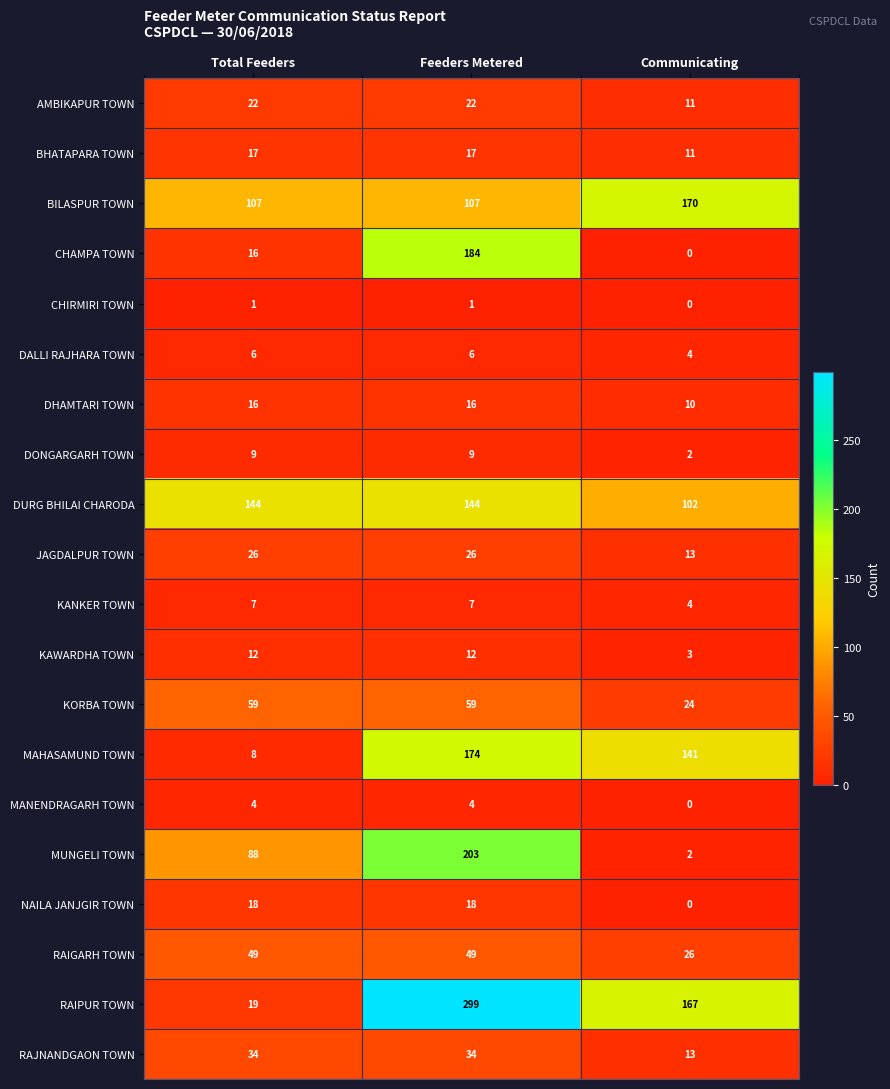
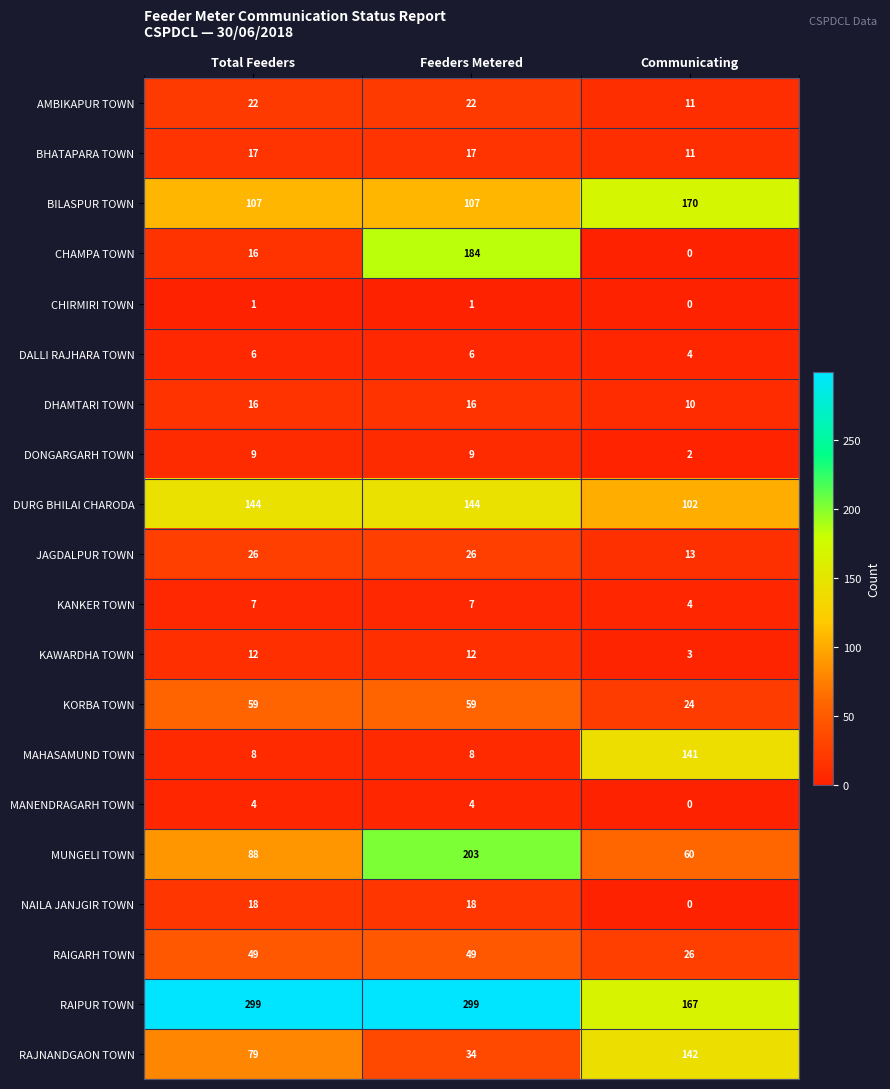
MAHASAMUND TOWN, Feeders Metered: 174 -> 8
MUNGELI TOWN, Communicating: 2 -> 60
RAIPUR TOWN, Total Feeders: 19 -> 299
RAJNANDGAON TOWN, Total Feeders: 34 -> 79
RAJNANDGAON TOWN, Communicating: 13 -> 142
